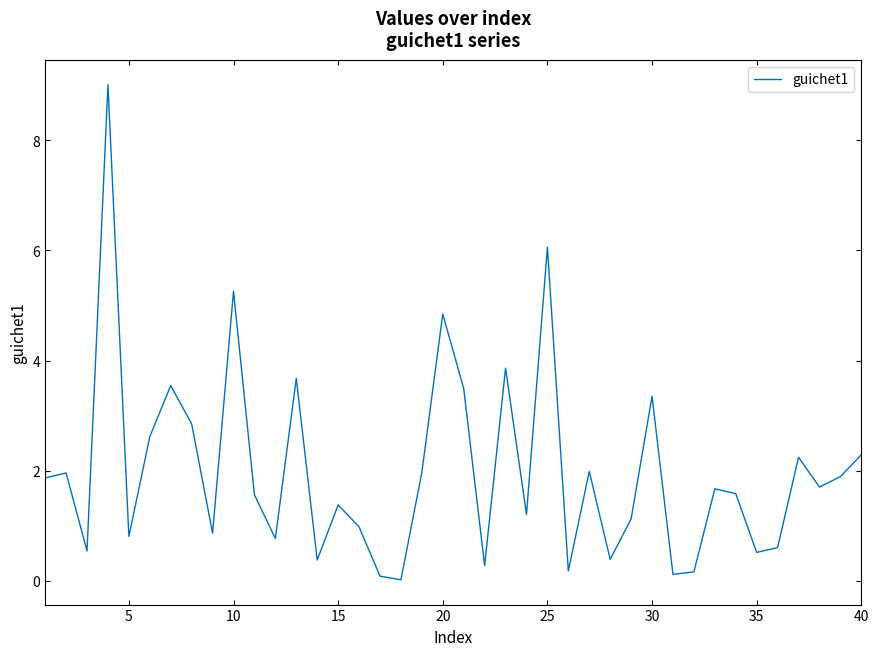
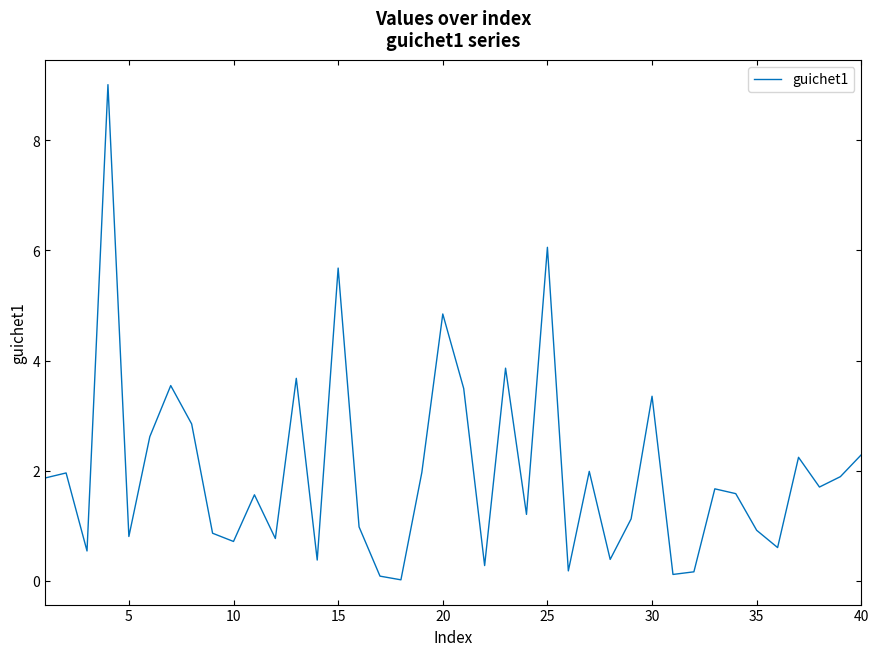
10: 5.3 -> 0.7
15: 1.4 -> 5.7
35: 0.5 -> 0.9
